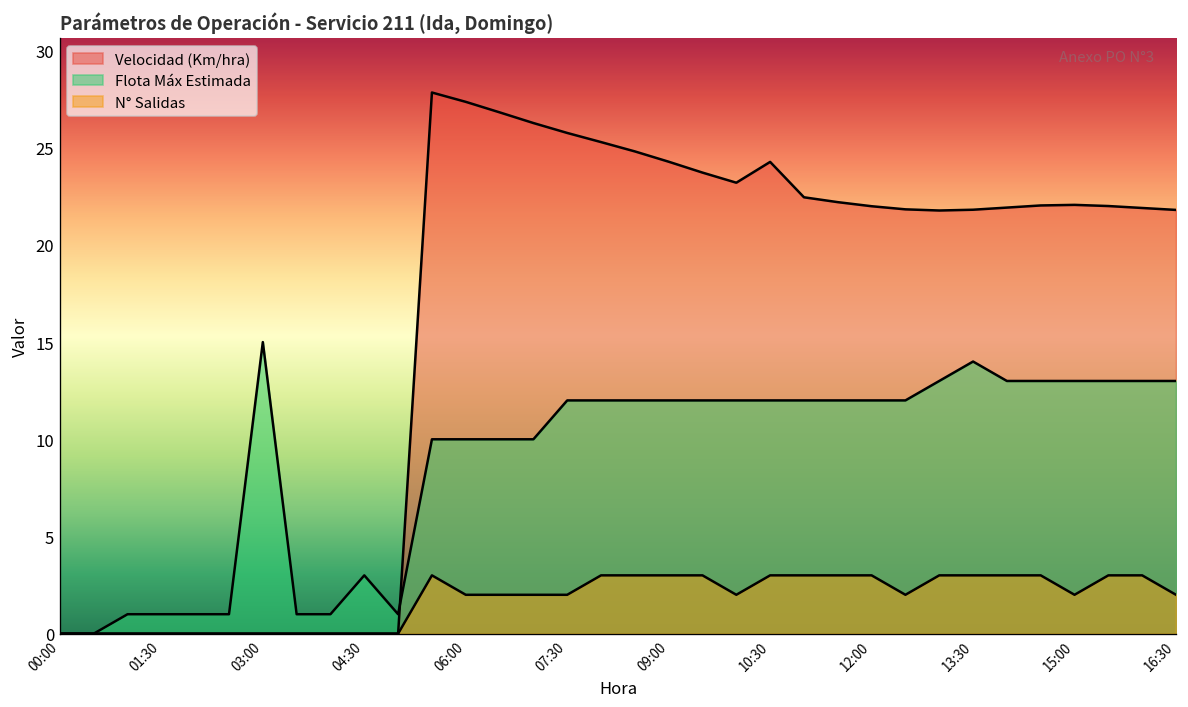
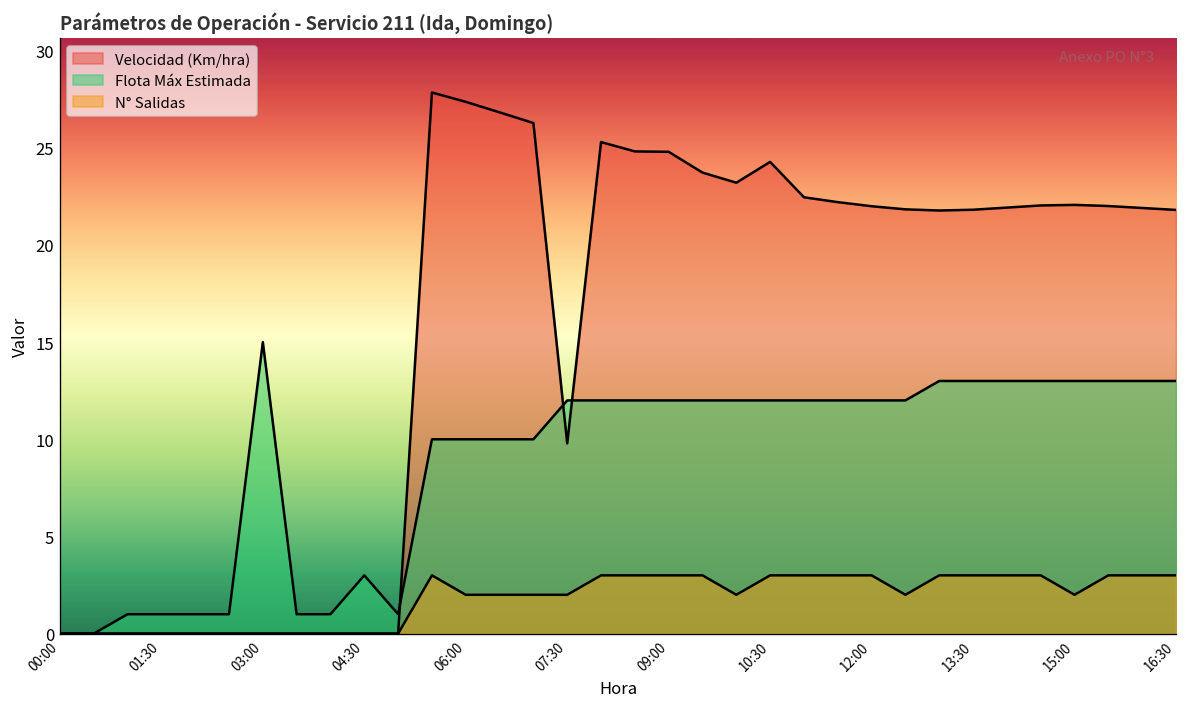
Velocidad (Km/hra), 07:30: 25.8 -> 9.8
Velocidad (Km/hra), 09:00: 24.3 -> 24.8
Flota Máx Estimada, 13:30: 14 -> 13
N° Salidas, 16:30: 2 -> 3
